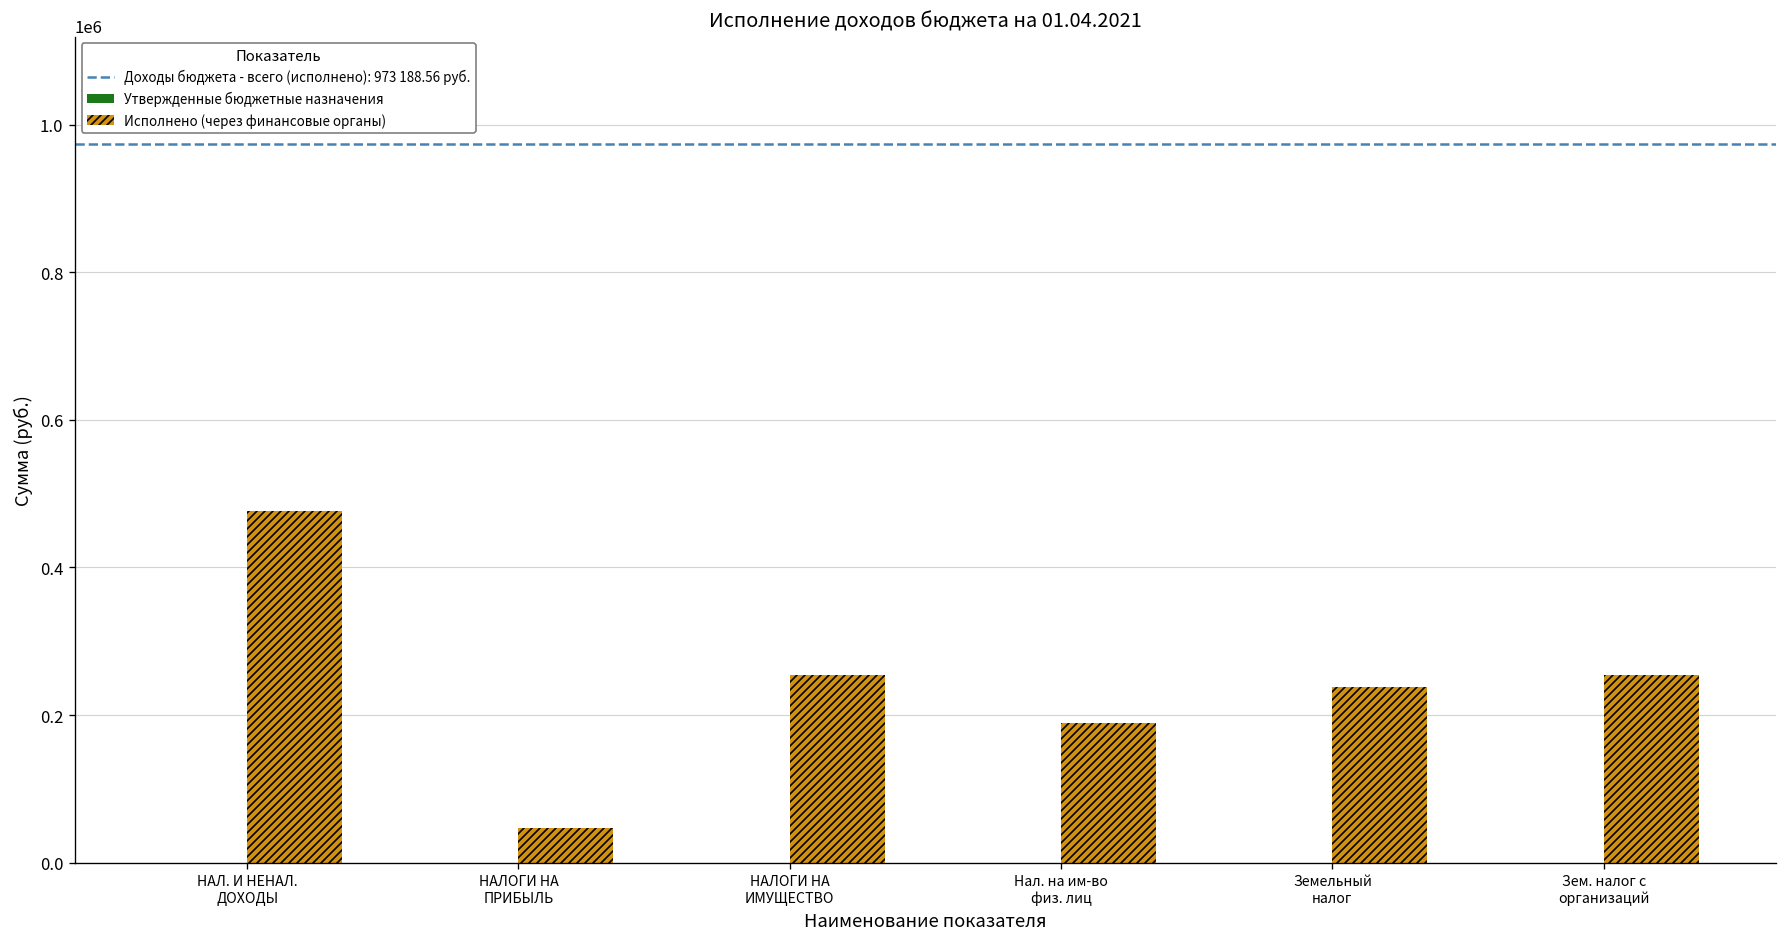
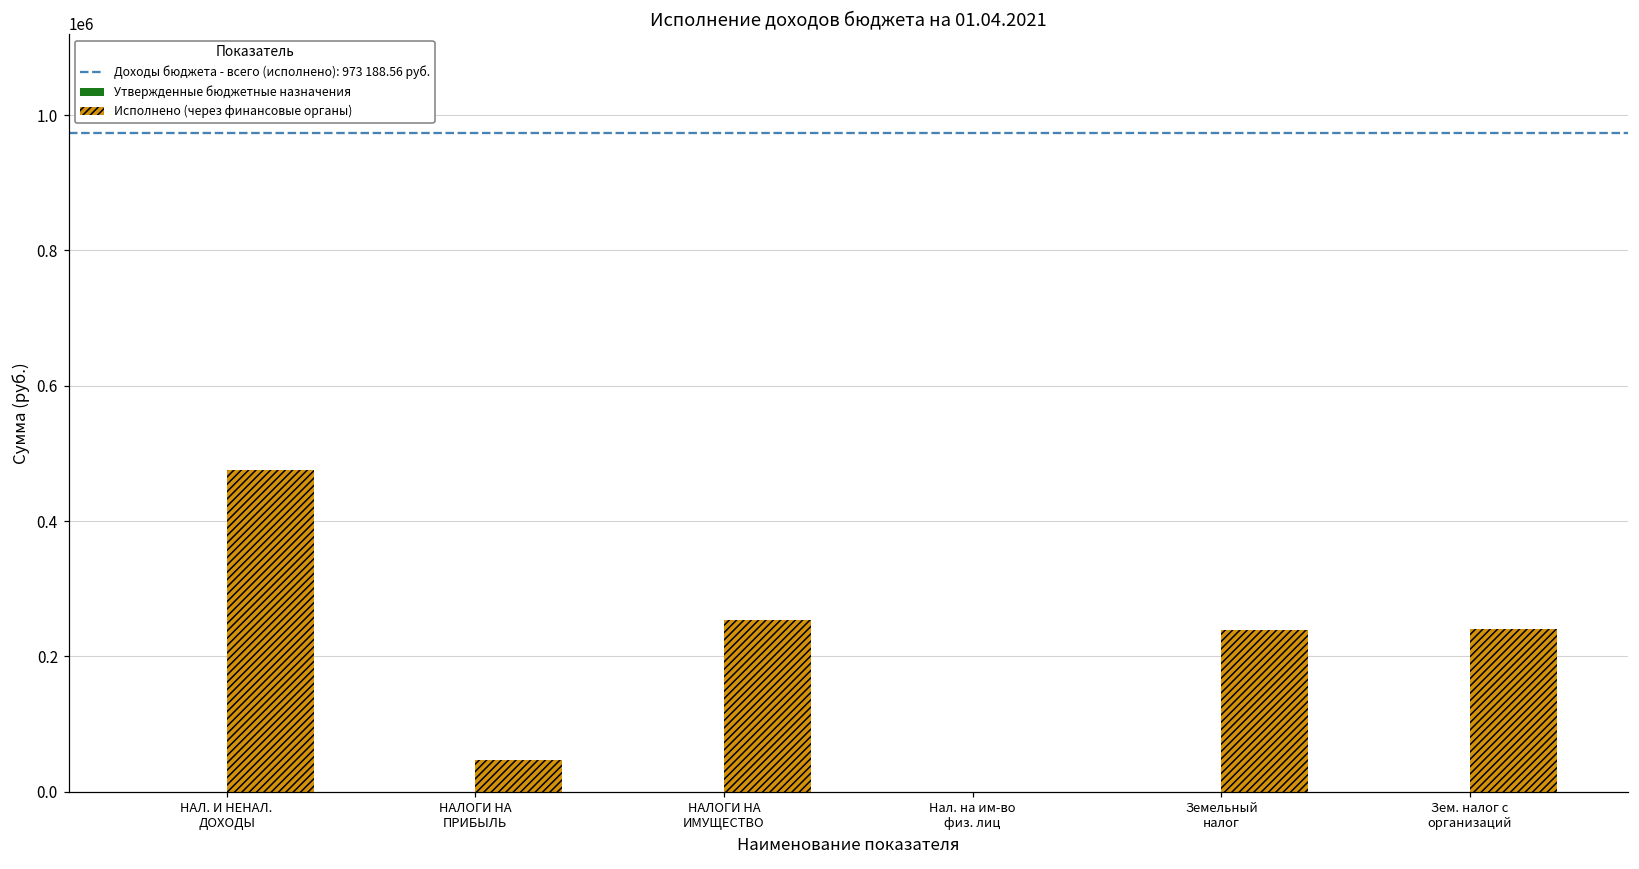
Исполнено (через финансовые органы), Нал. на им-во физ. лиц: 190000 -> 0
Исполнено (через финансовые органы), Зем. налог с организаций: 250000 -> 240000
